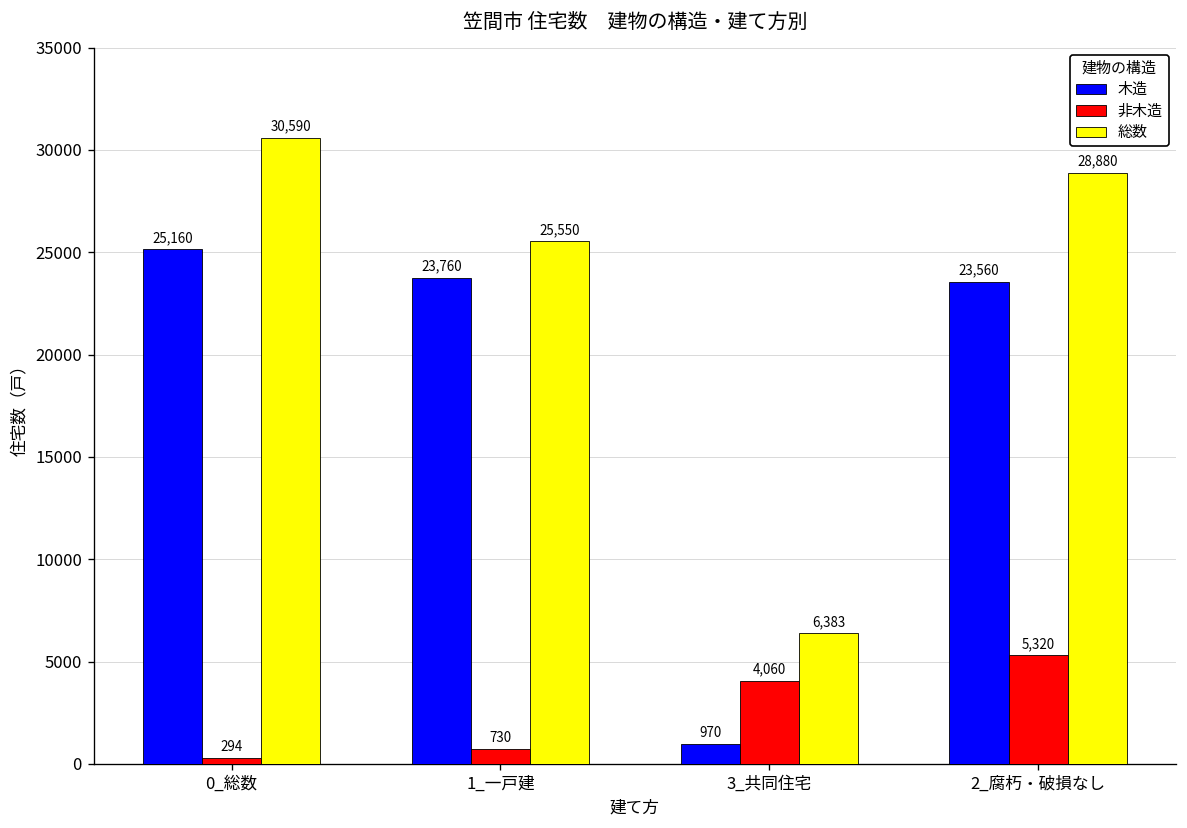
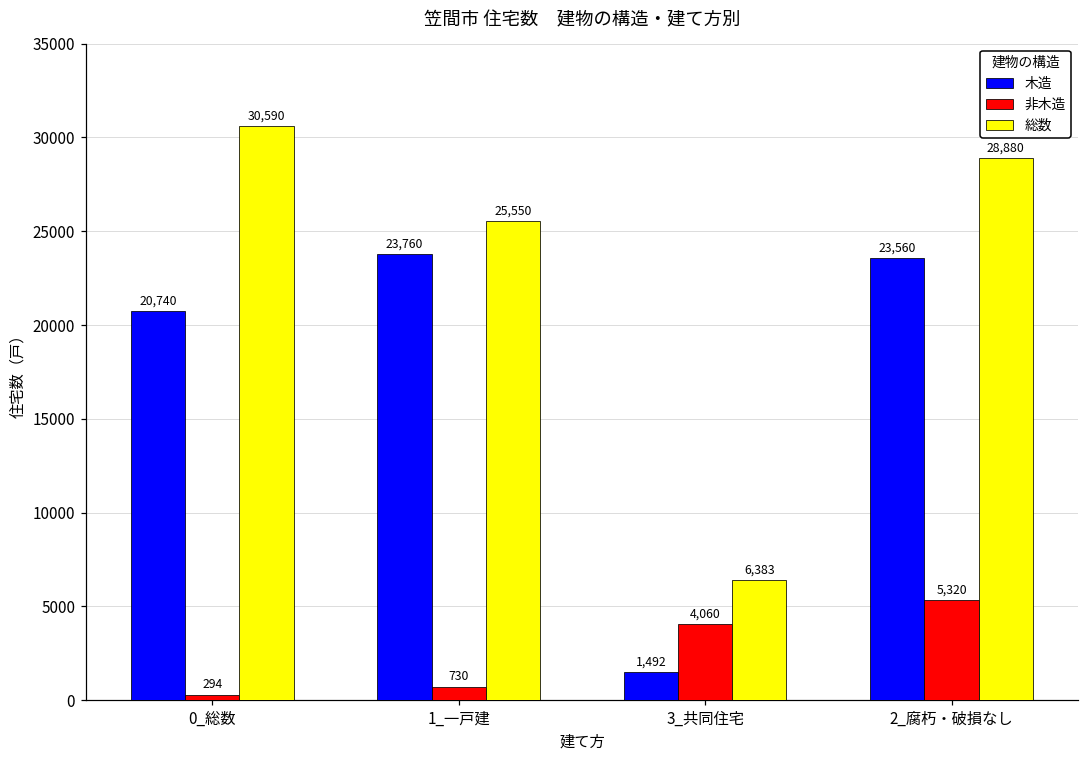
木造, 0_総数: 25,160 -> 20,740
木造, 3_共同住宅: 970 -> 1,492
